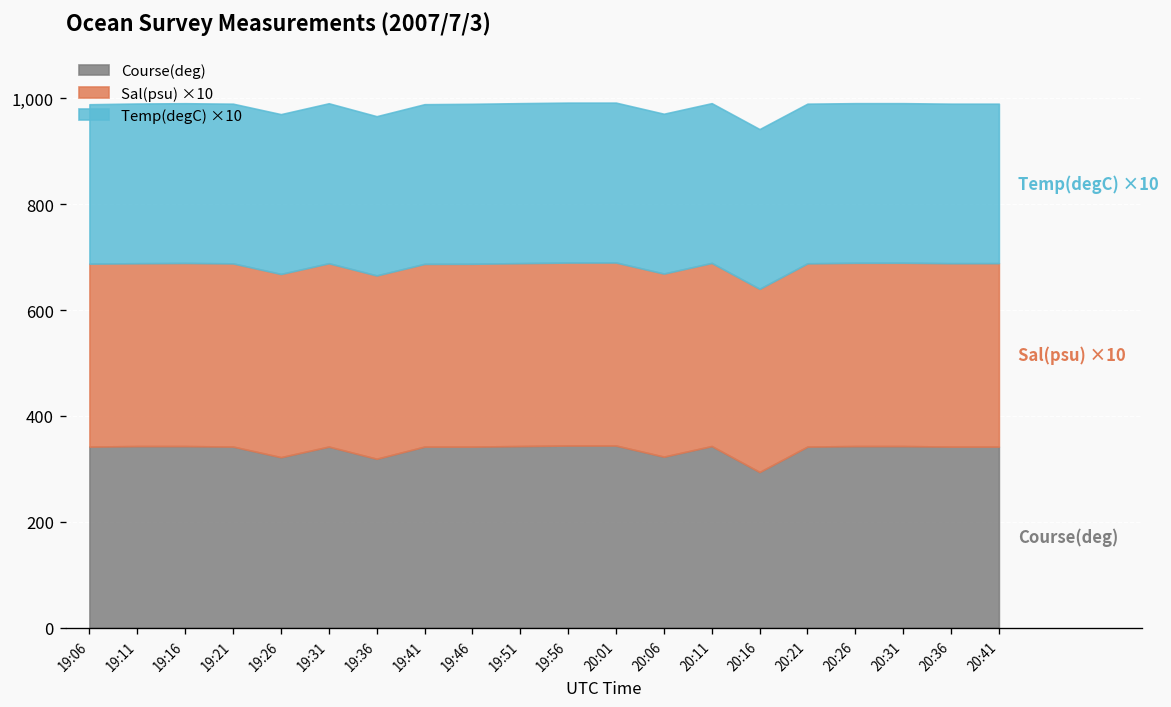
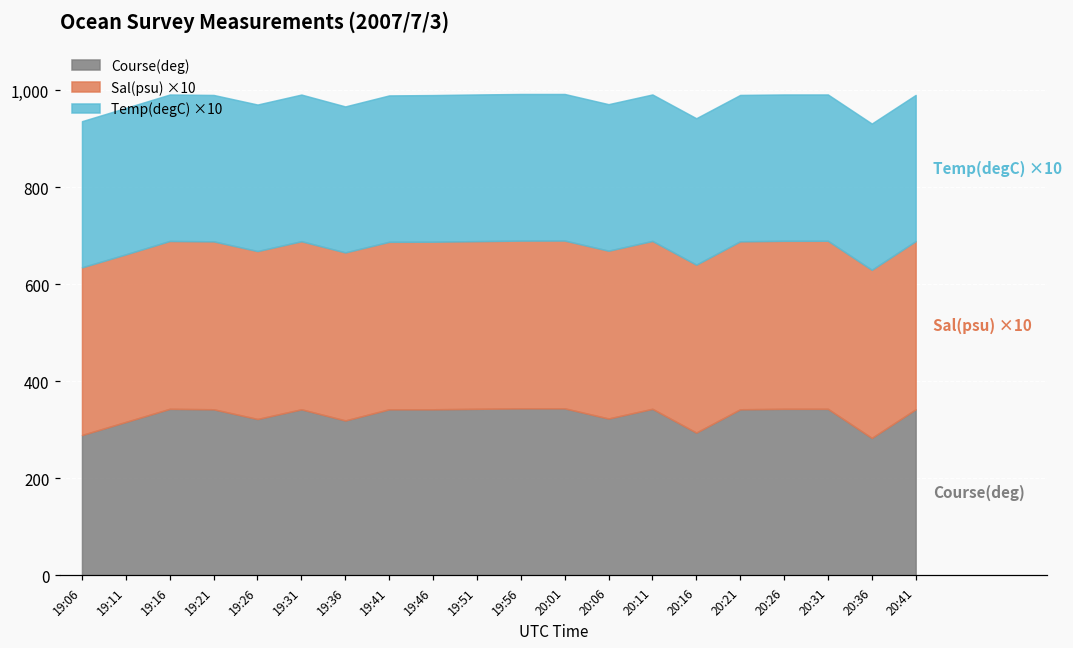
Course(deg), 19:06: 340 -> 290
Course(deg), 19:11: 340 -> 320
Course(deg), 20:36: 340 -> 280
